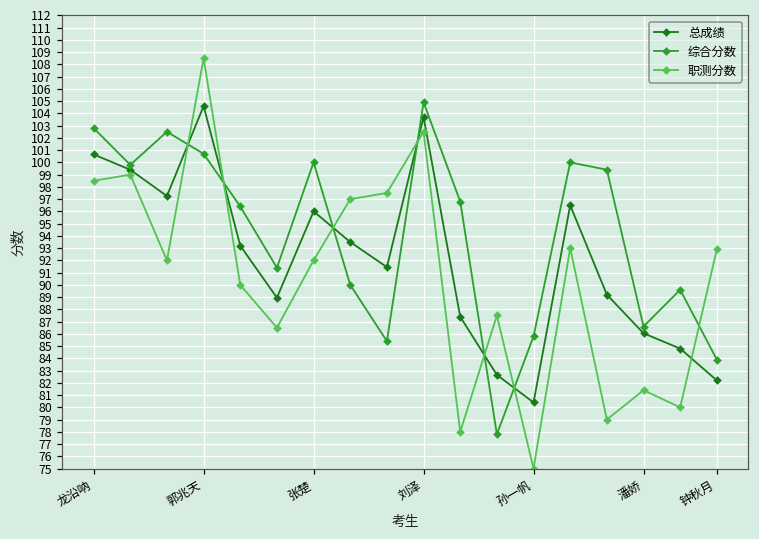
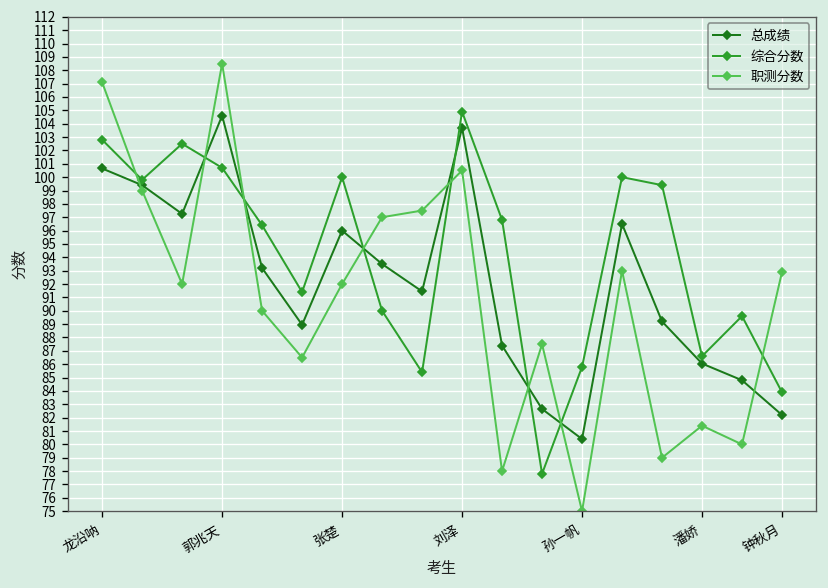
职测分数, 龙沿呐: 98.5 -> 107.1
职测分数, 刘泽: 102.5 -> 100.5
